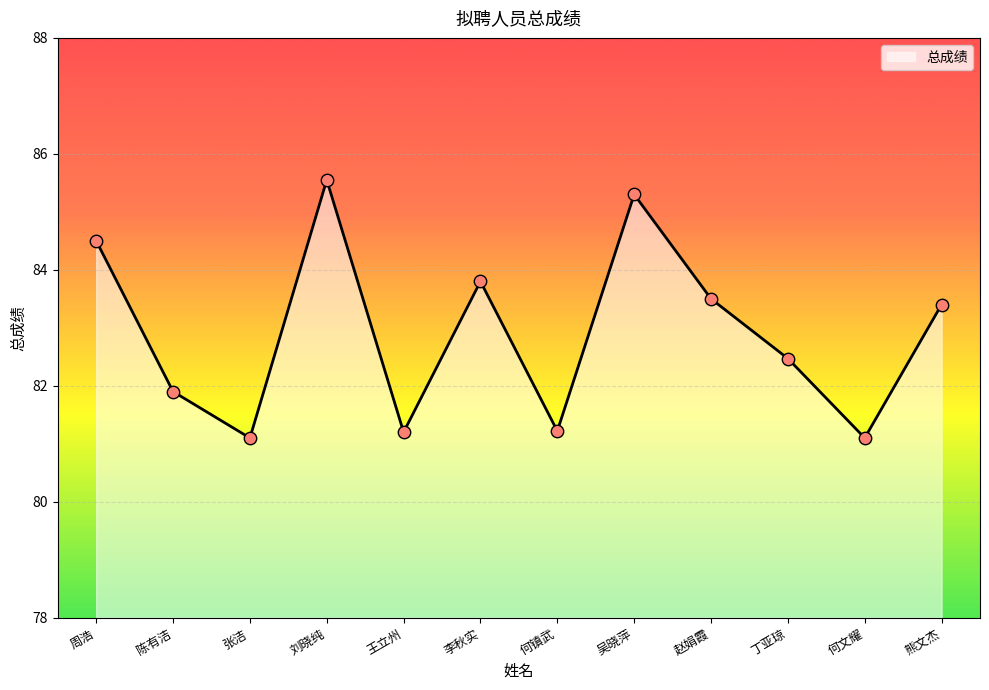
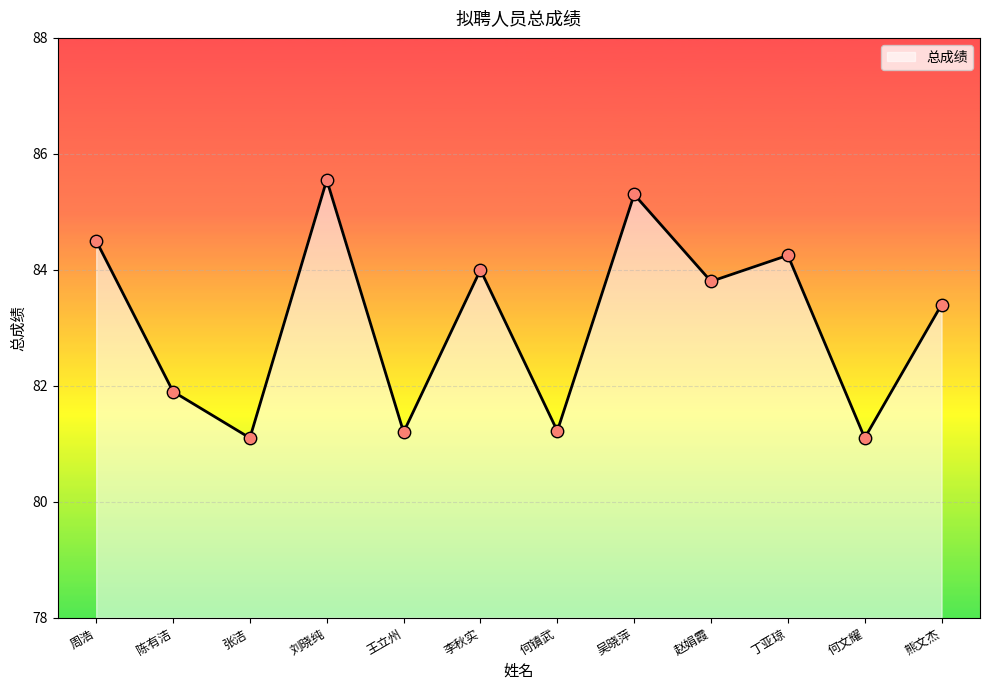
李秋实: 83.8 -> 84.0
赵娟霞: 83.5 -> 83.8
丁亚琼: 82.5 -> 84.3
